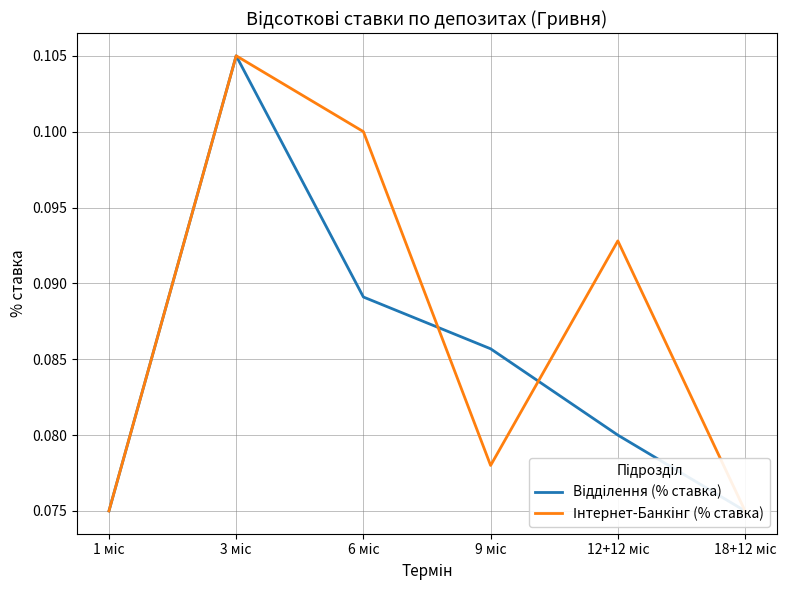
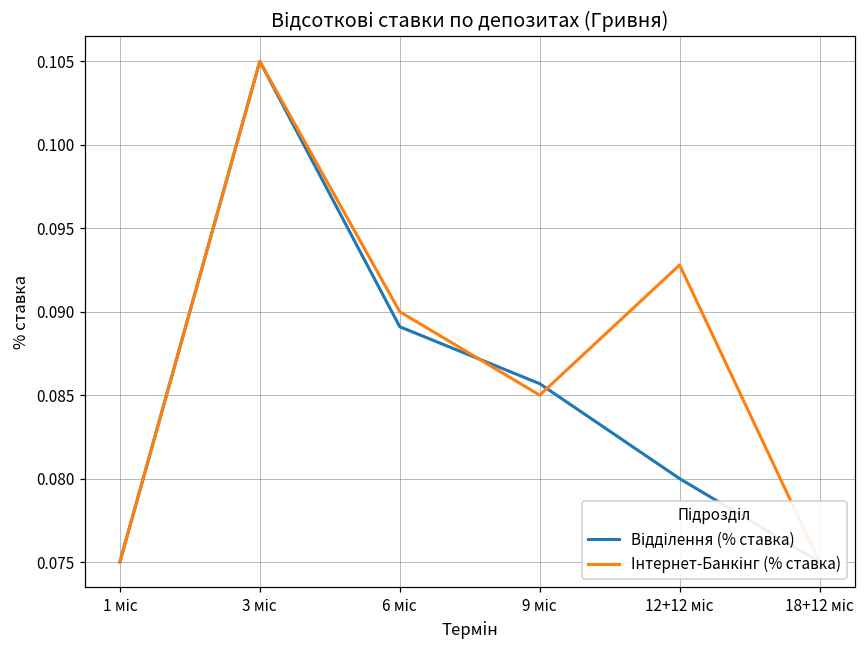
Інтернет-Банкінг (% ставка), 6 міс: 0.10 -> 0.09
Інтернет-Банкінг (% ставка), 9 міс: 0.078 -> 0.085
